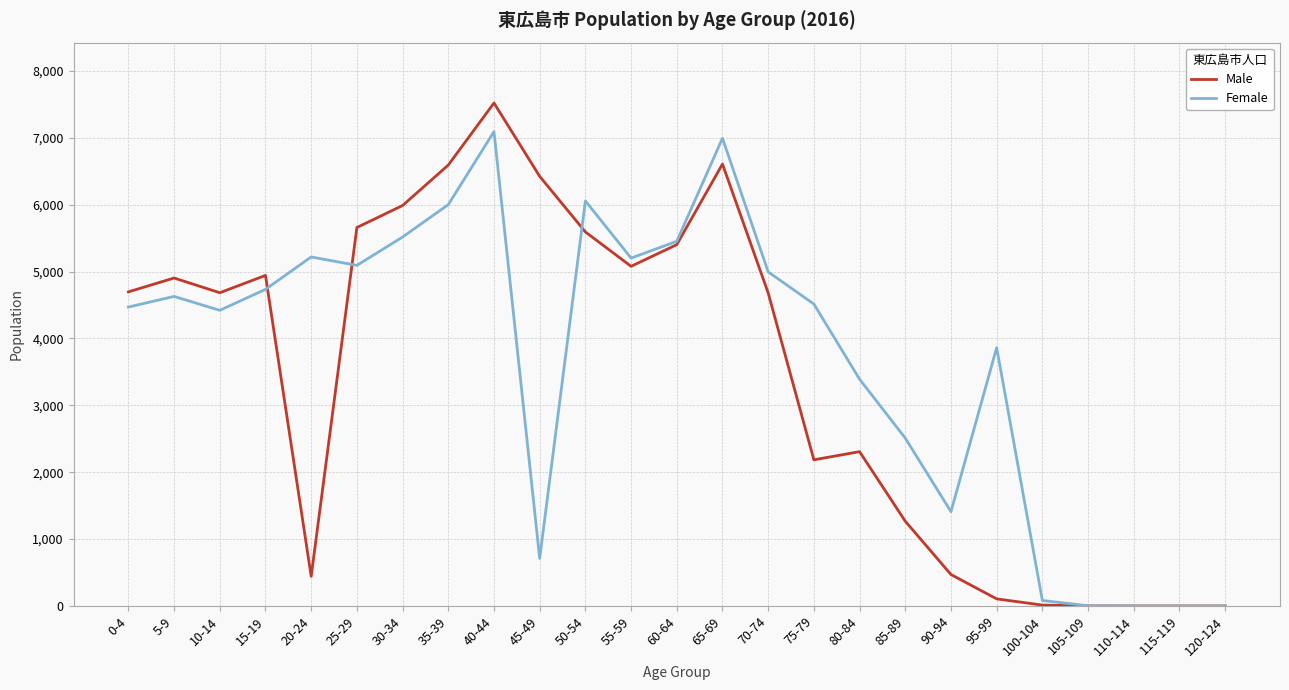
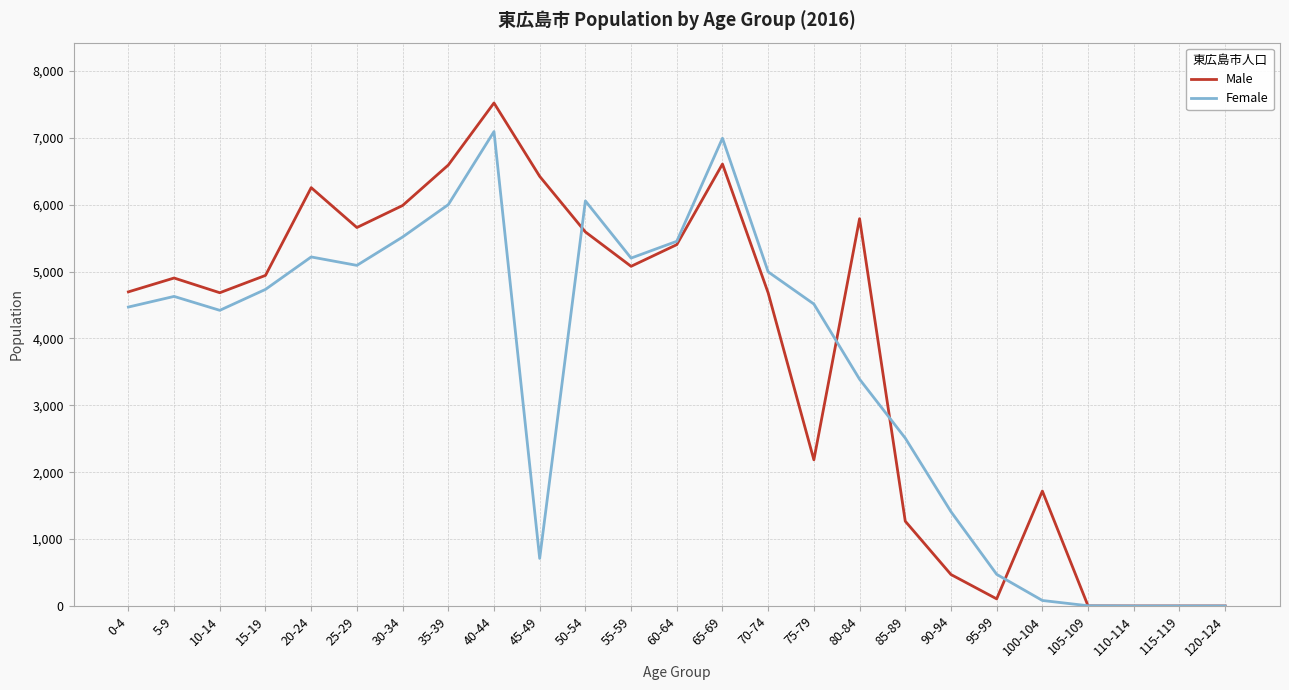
Male, 20-24: 400 -> 6,300
Male, 80-84: 2,300 -> 5,800
Female, 95-99: 3,900 -> 500
Male, 100-104: 0 -> 1,700
